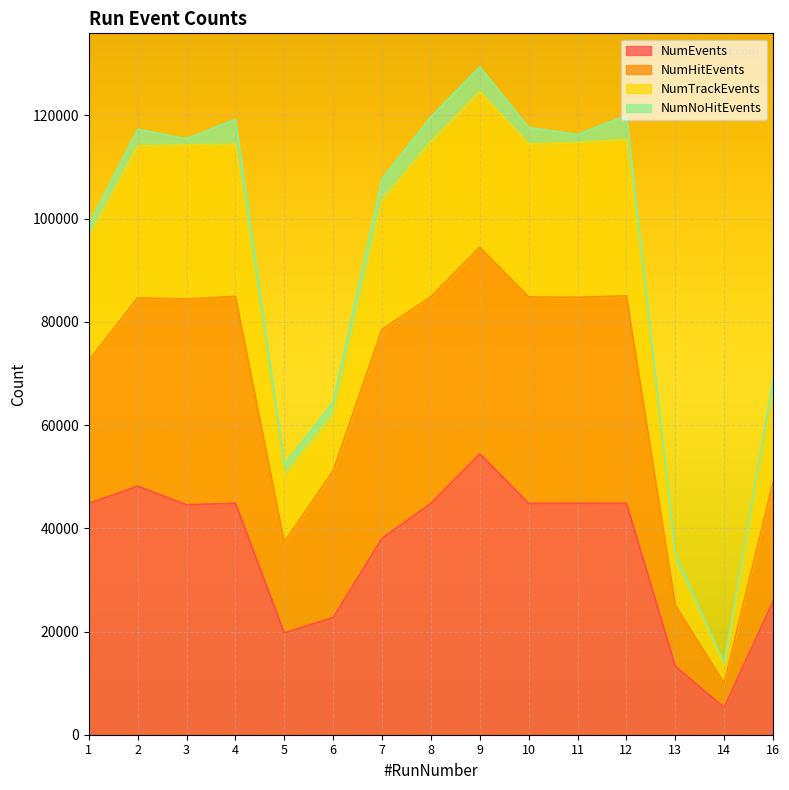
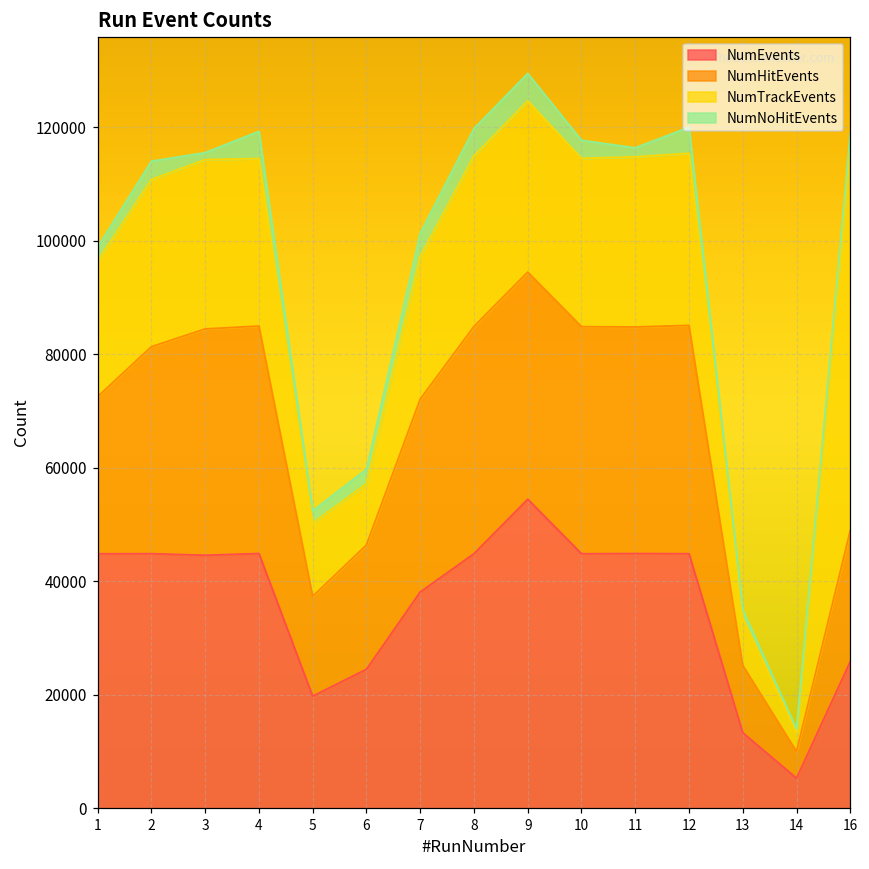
NumEvents, 2: 48000 -> 45000
NumEvents, 6: 23000 -> 24000
NumHitEvents, 6: 28000 -> 22000
NumHitEvents, 7: 40000 -> 34000
NumTrackEvents, 16: 17000 -> 67000
